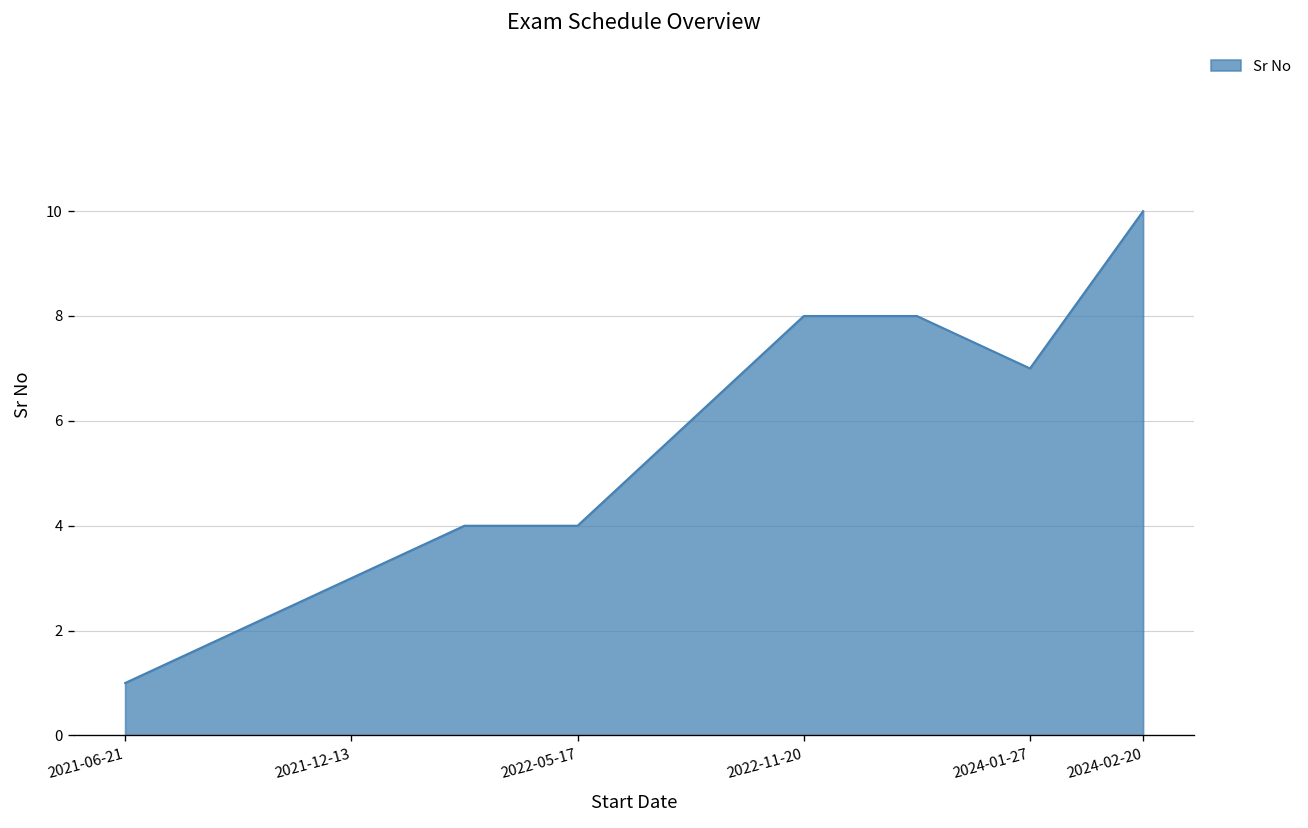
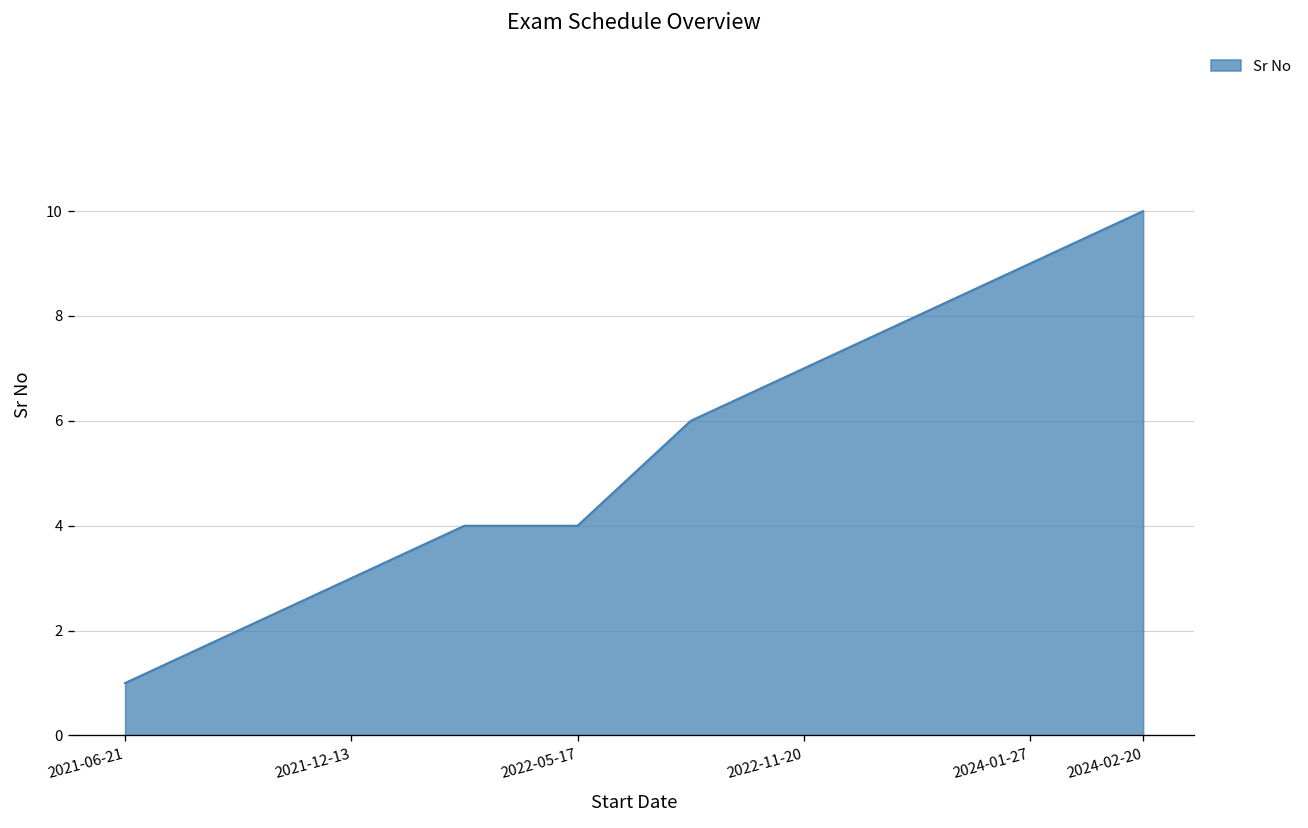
2022-11-20: 8 -> 7
2024-01-27: 7 -> 9
